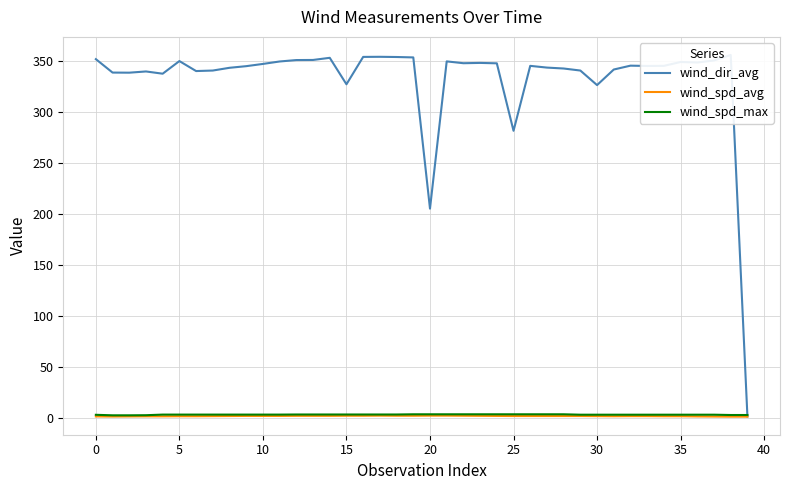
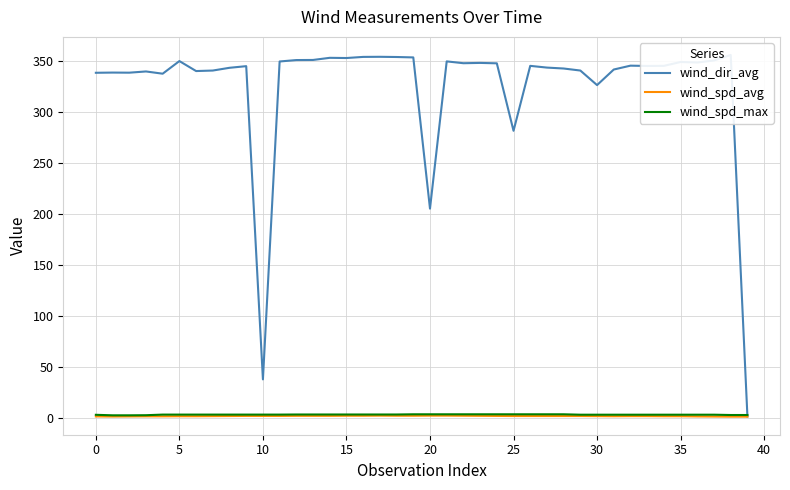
wind_dir_avg, 0: 352 -> 339
wind_dir_avg, 10: 348 -> 38
wind_dir_avg, 15: 328 -> 353
